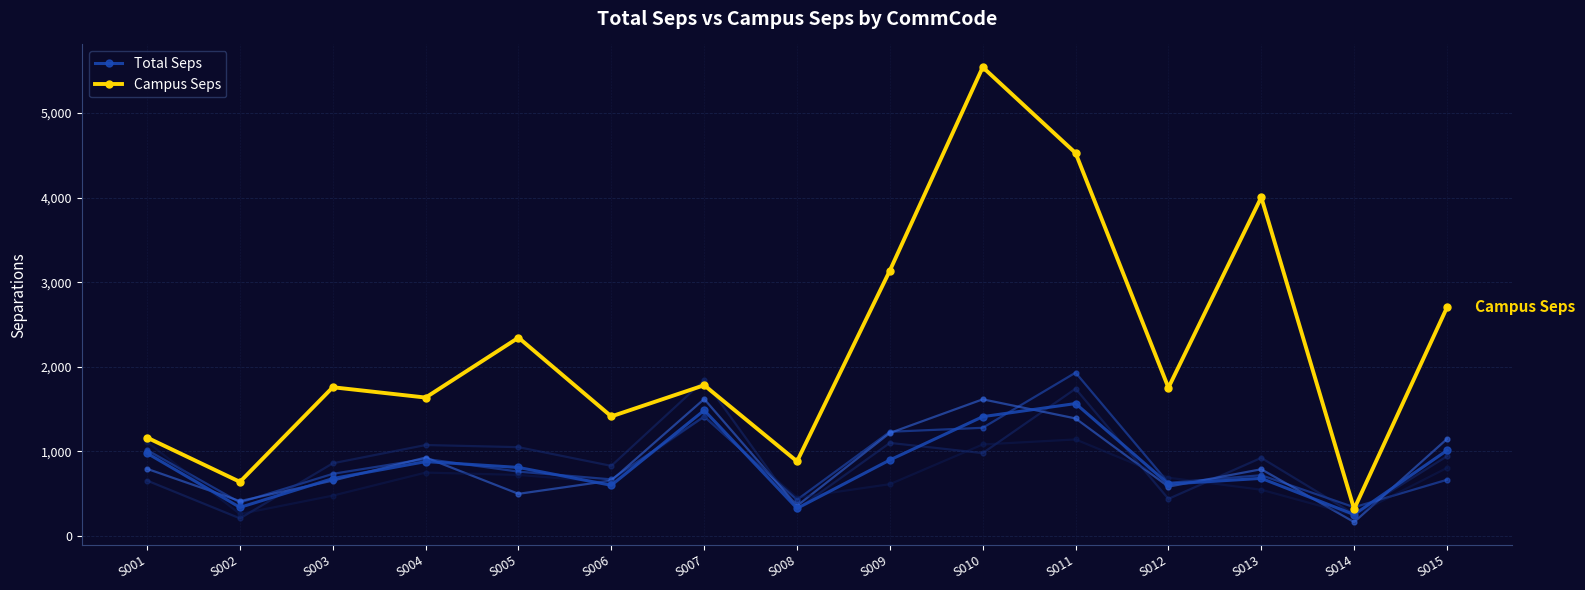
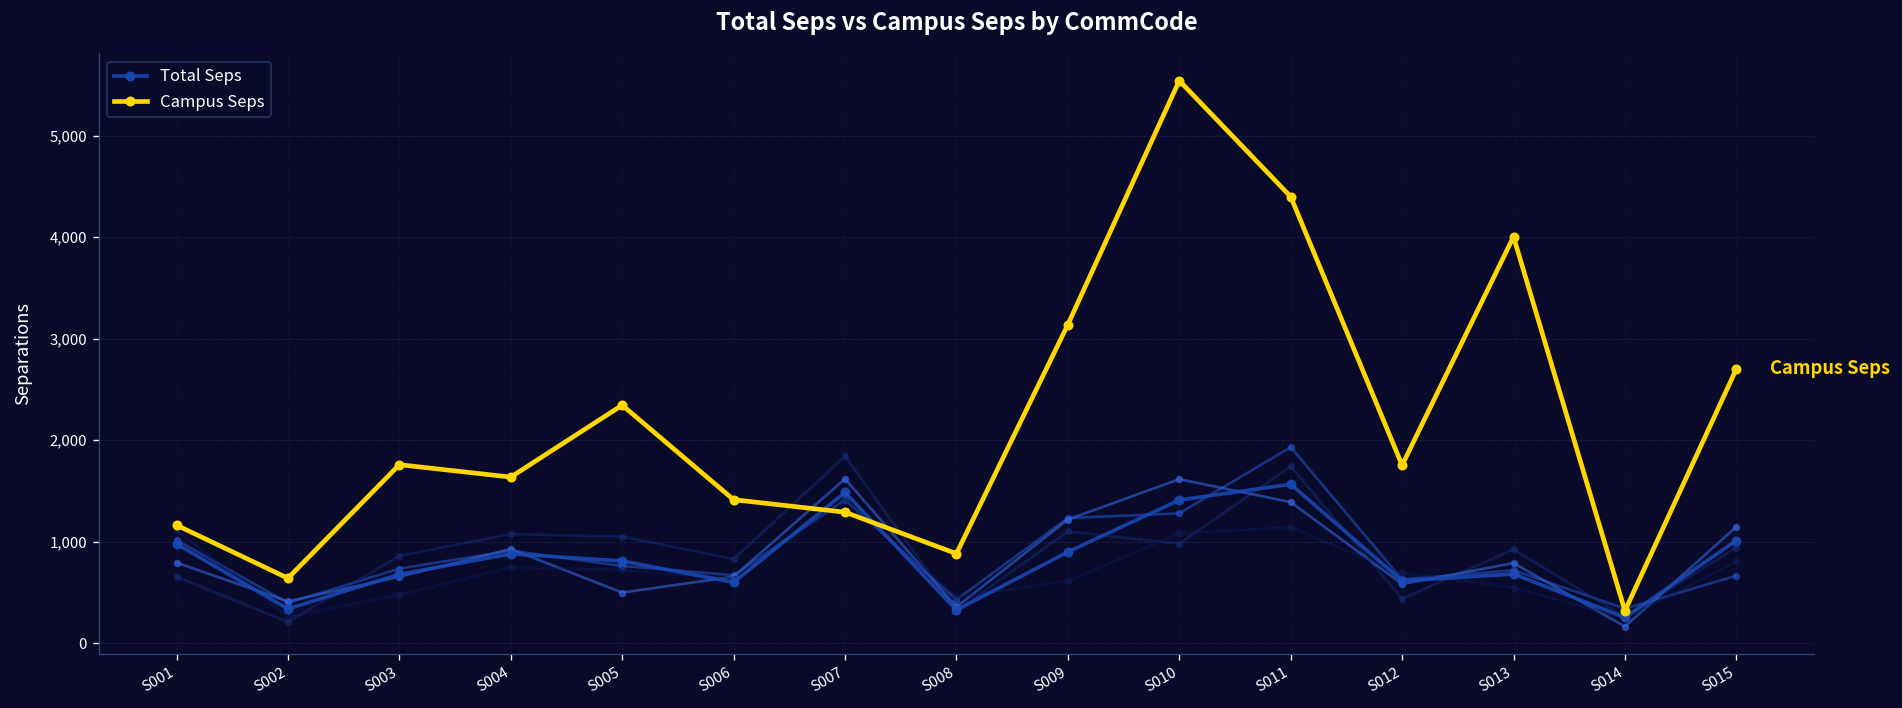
Campus Seps, S007: 1,800 -> 1,300
Campus Seps, S011: 4,500 -> 4,400
